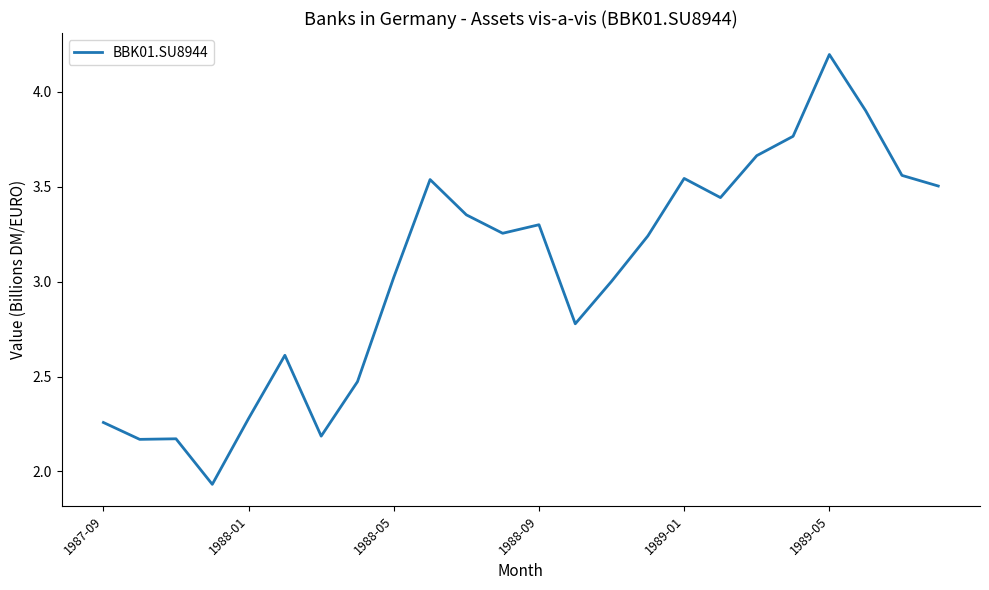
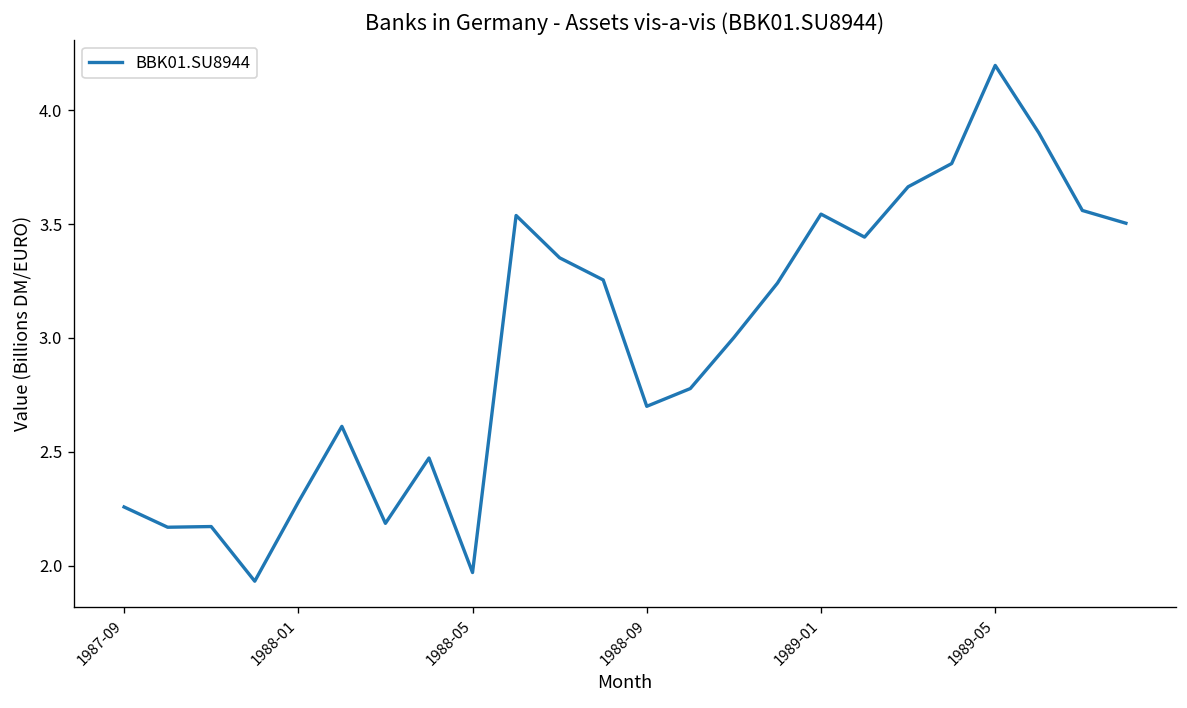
1988-05: 3.02 -> 1.97
1988-09: 3.3 -> 2.7
